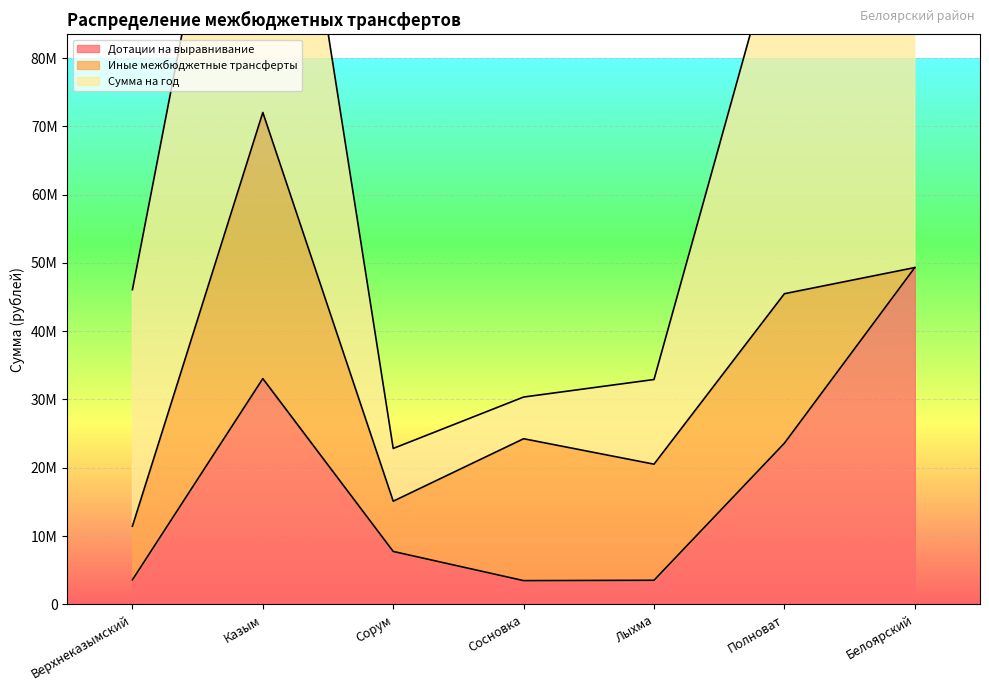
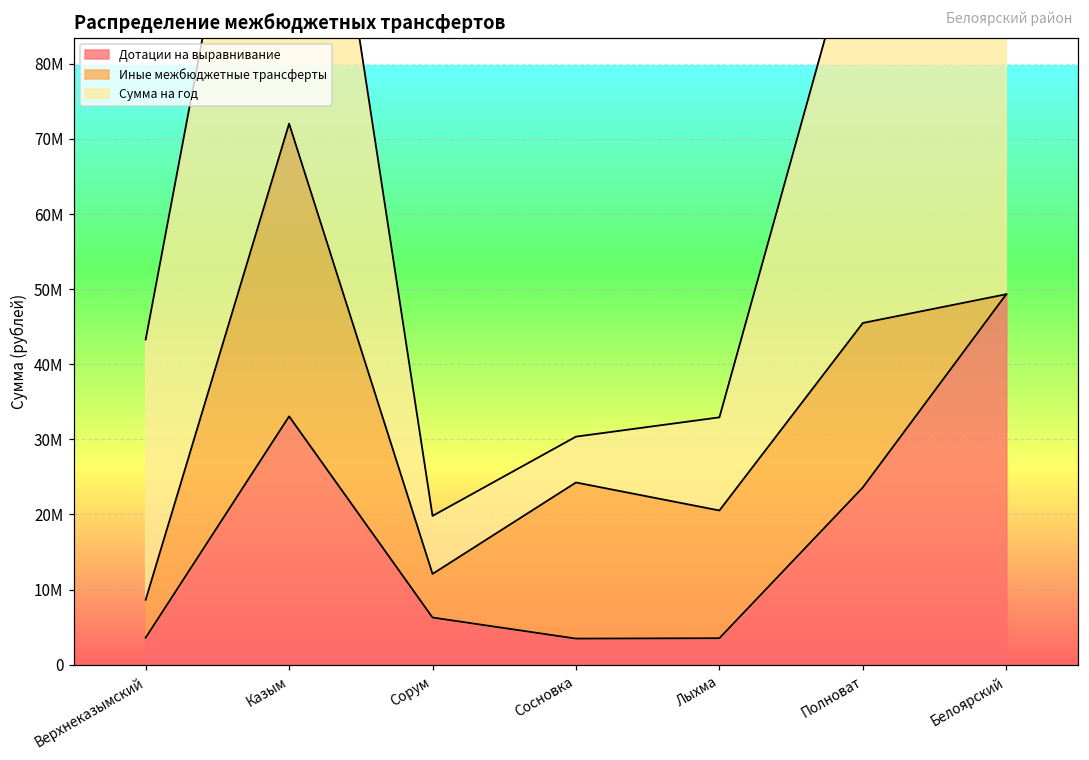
Иные межбюджетные трансферты, Верхнеказымский: 8000000 -> 5000000
Дотации на выравнивание, Сорум: 8000000 -> 6000000
Иные межбюджетные трансферты, Сорум: 7000000 -> 6000000
